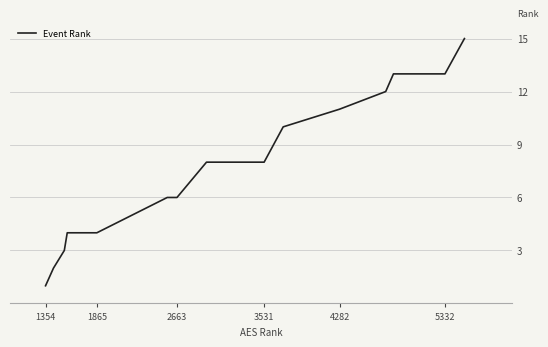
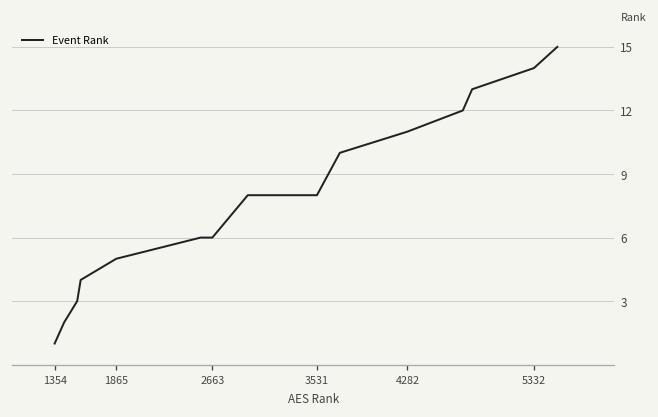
1865: 4 -> 5
5332: 13 -> 14
